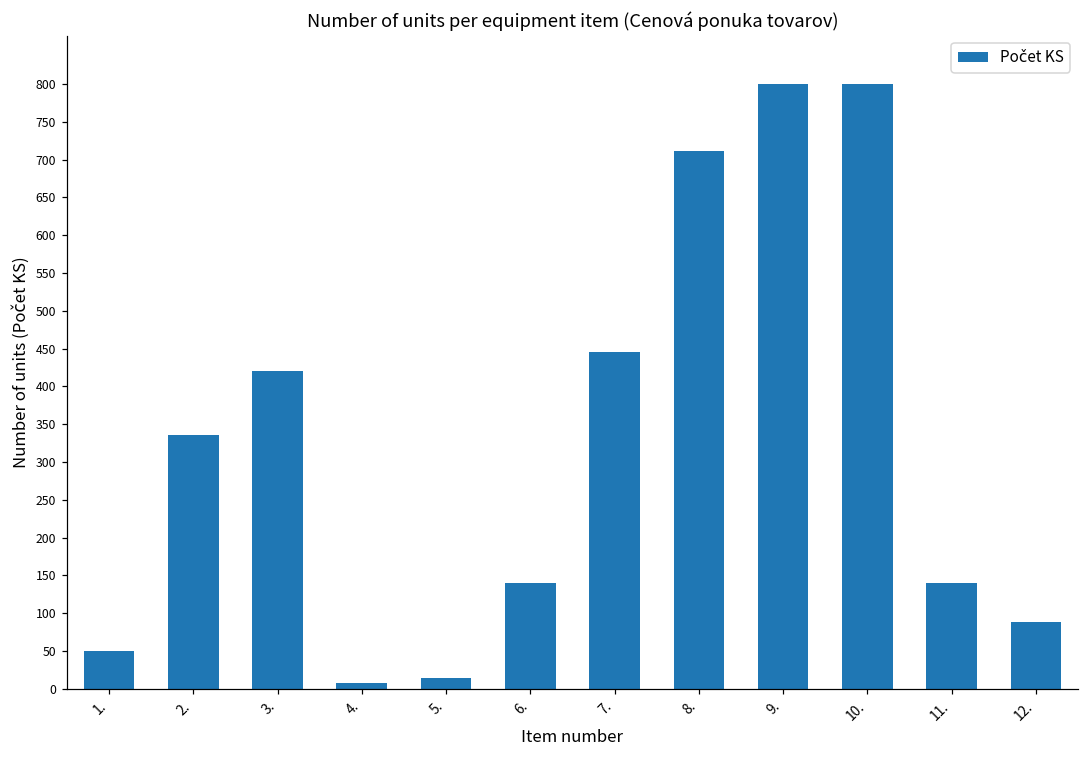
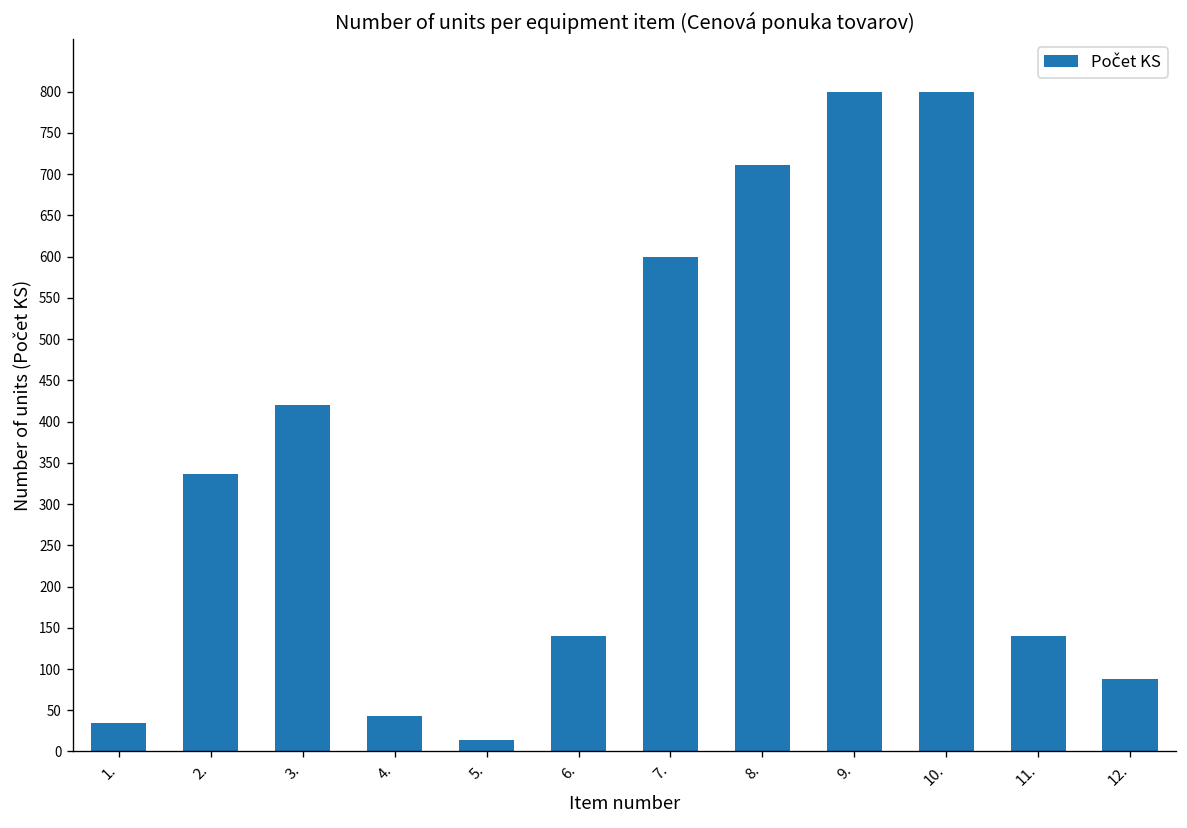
1.: 50 -> 30
4.: 10 -> 40
7.: 450 -> 600
